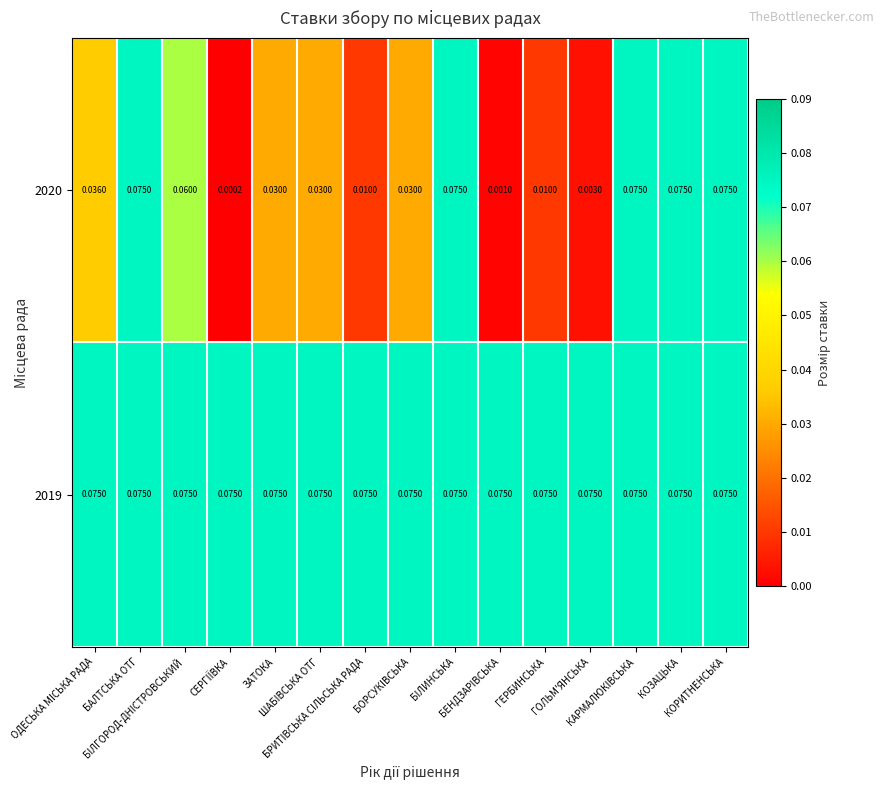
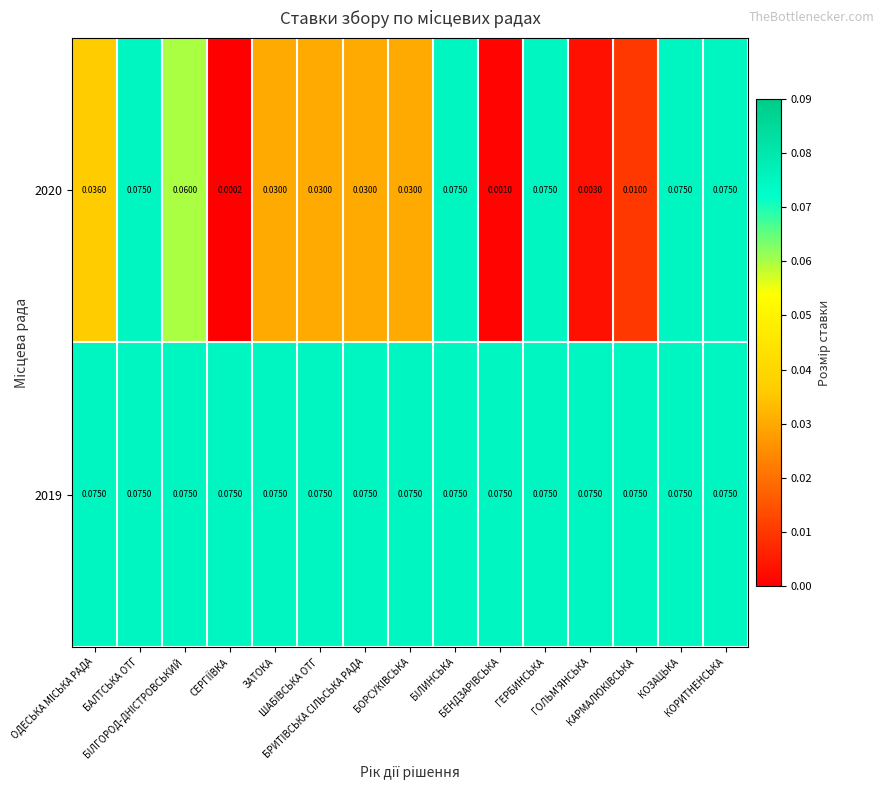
2020, БРИТІВСЬКА СІЛЬСЬКА РАДА: 0.0100 -> 0.0300
2020, ГЕРБИНСЬКА: 0.0100 -> 0.0750
2020, КАРМАЛЮКІВСЬКА: 0.0750 -> 0.0100
